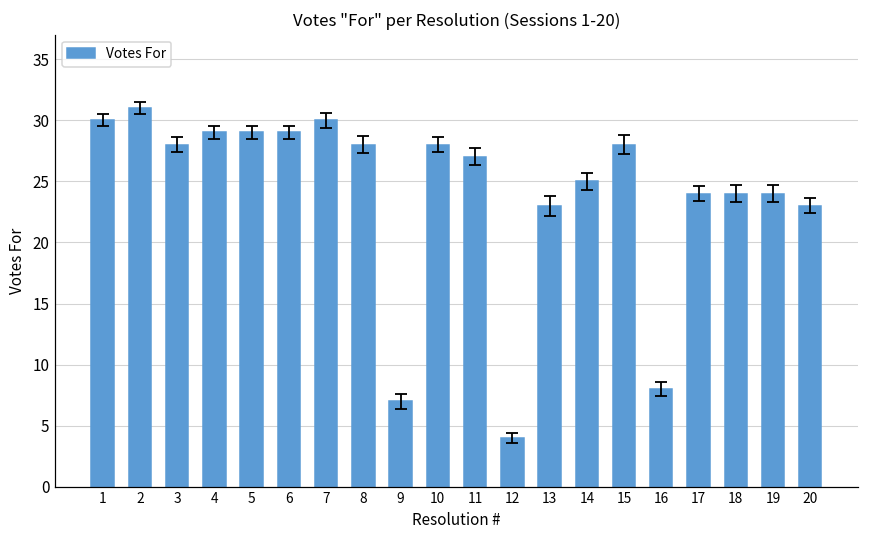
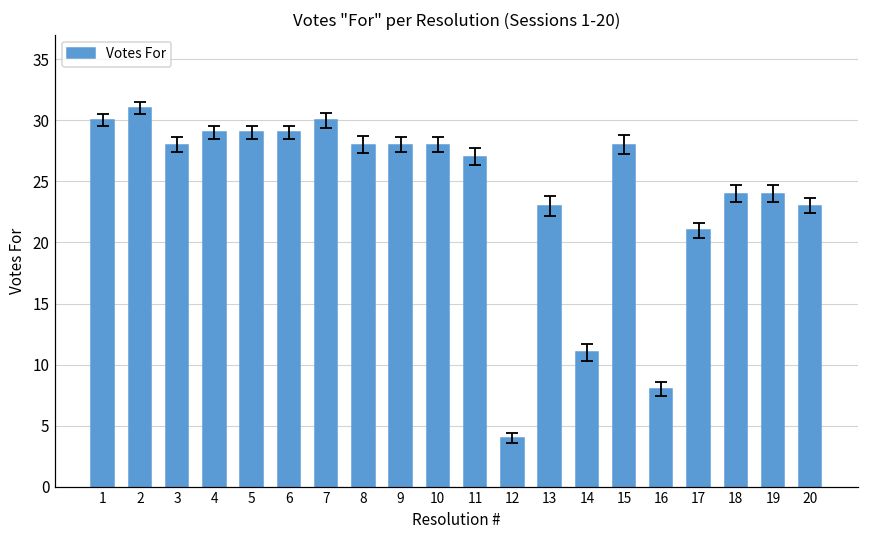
Votes For, 9: 7 -> 28
Votes For, 14: 25 -> 11
Votes For, 17: 24 -> 21
